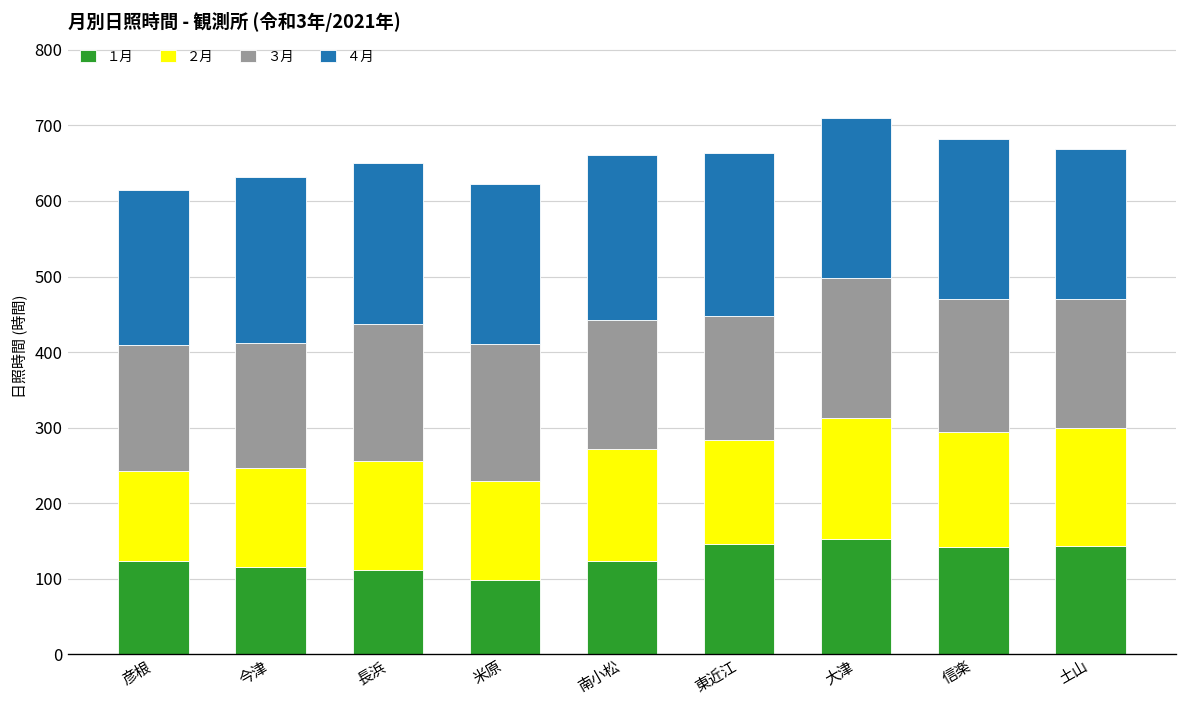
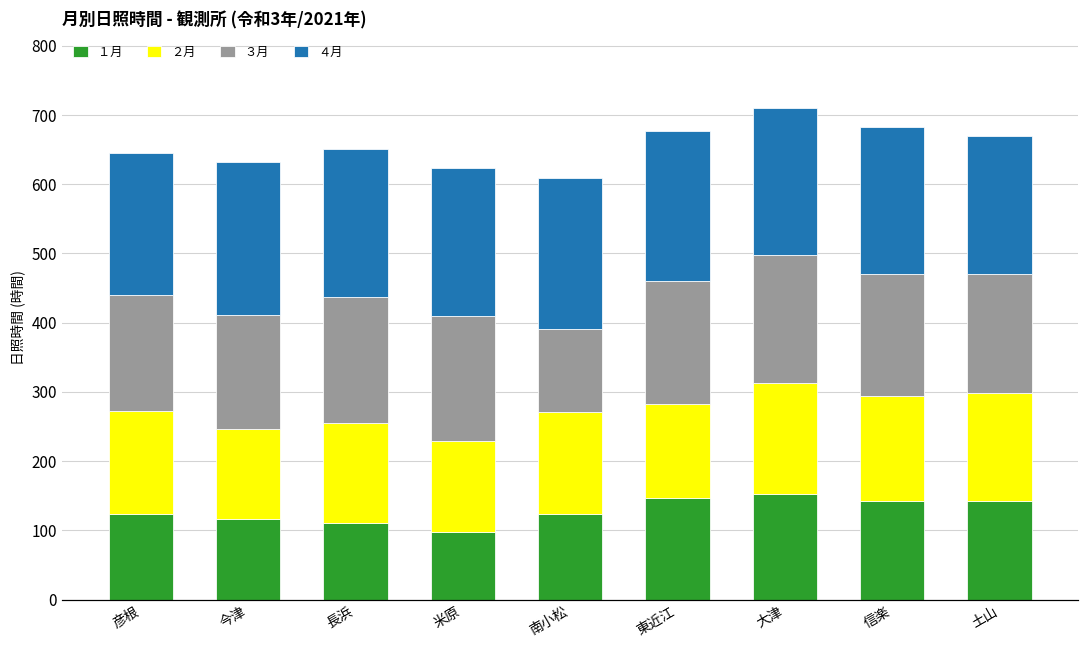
２月, 彦根: 120 -> 150
３月, 南小松: 170 -> 120
３月, 東近江: 160 -> 180
